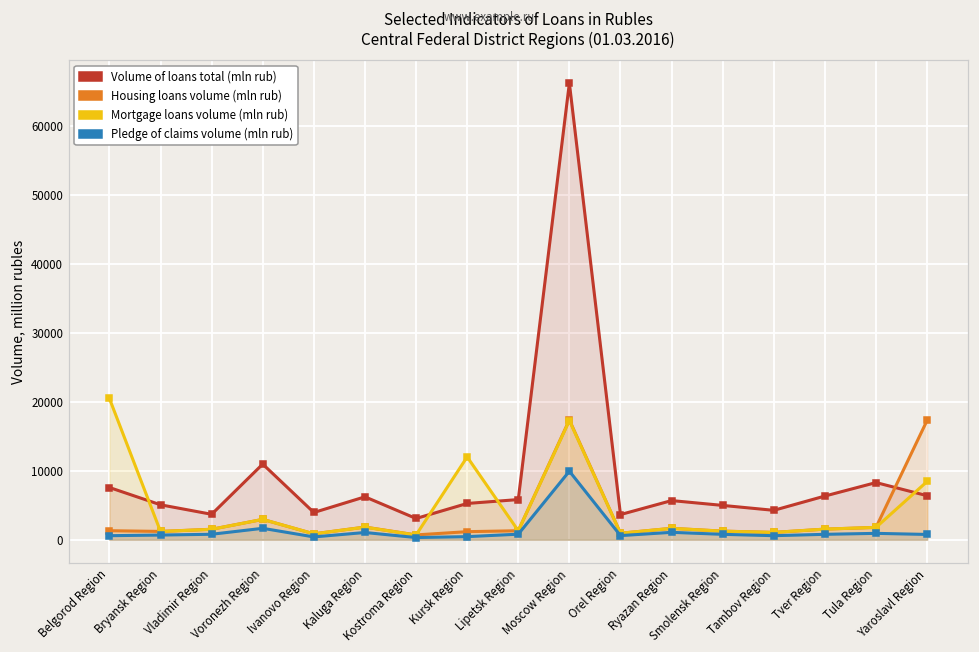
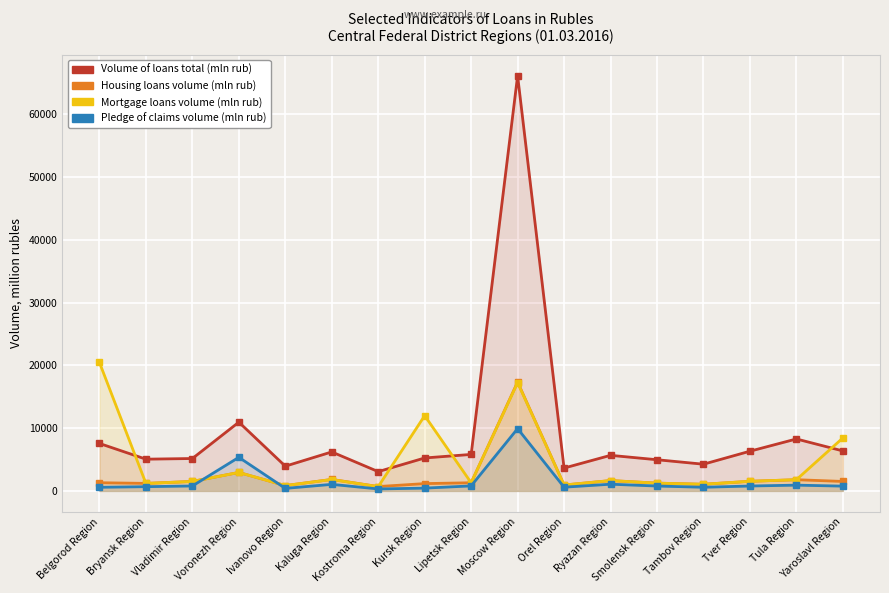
Volume of loans total (mln rub), Vladimir Region: 4000 -> 5000
Pledge of claims volume (mln rub), Voronezh Region: 2000 -> 5000
Housing loans volume (mln rub), Yaroslavl Region: 17000 -> 2000
